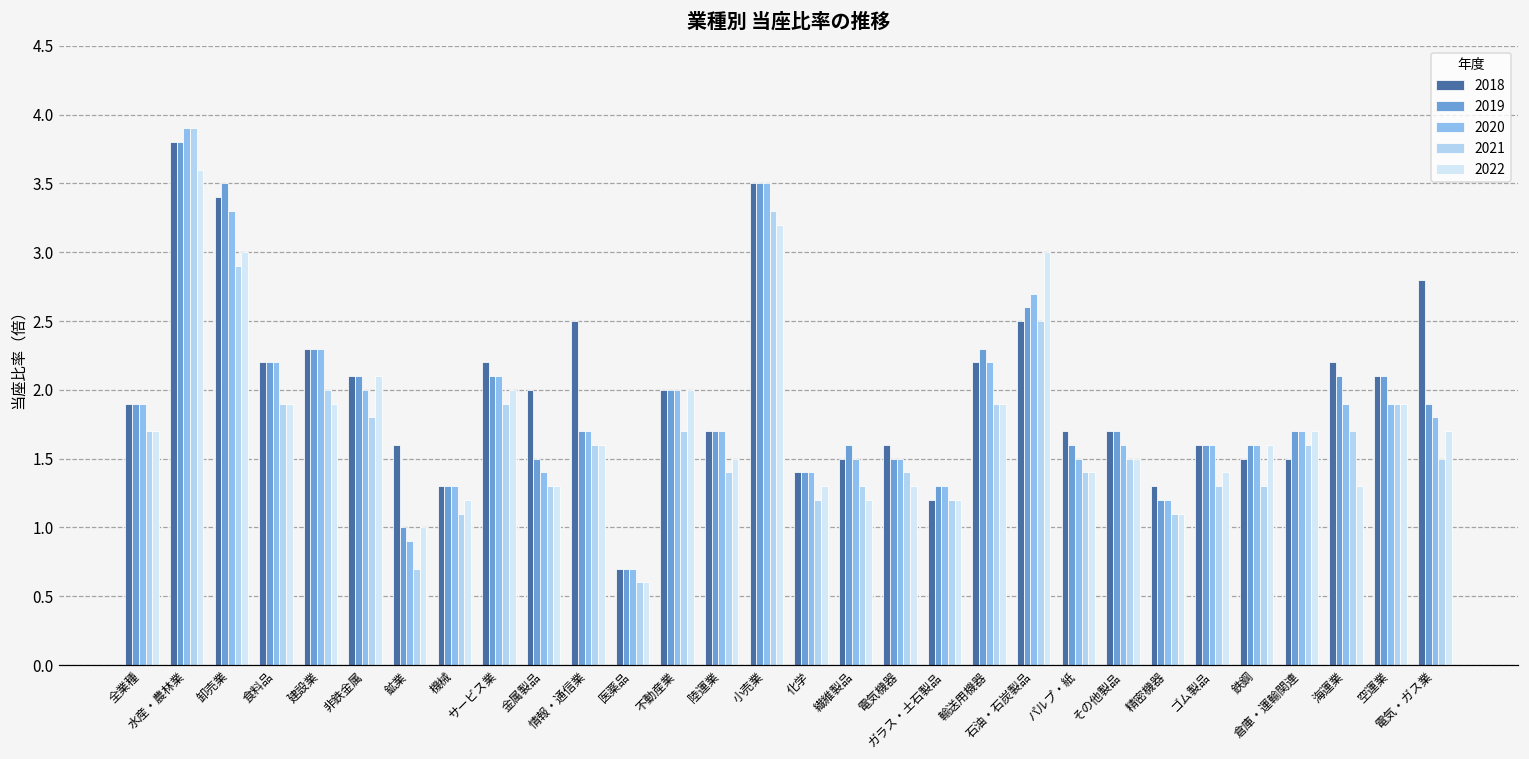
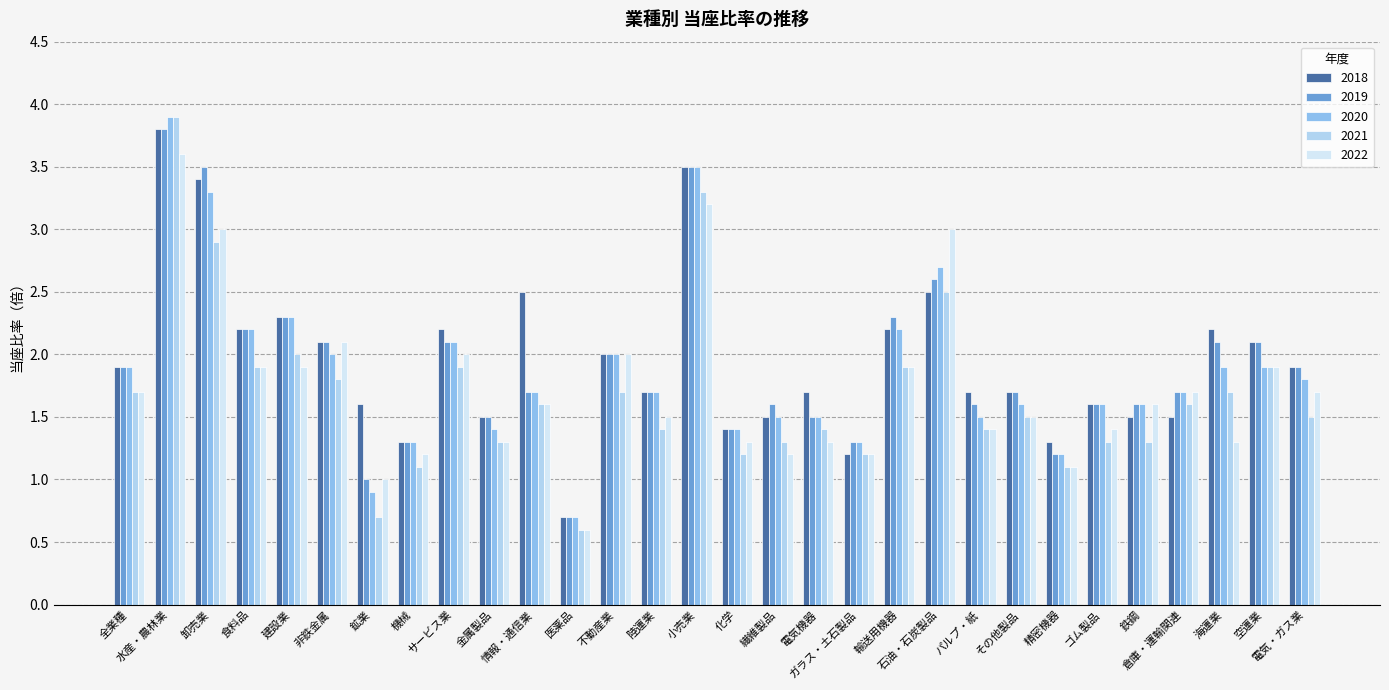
2018, 金属製品: 2.0 -> 1.5
2018, 電気機器: 1.6 -> 1.7
2018, 電気・ガス業: 2.8 -> 1.9
